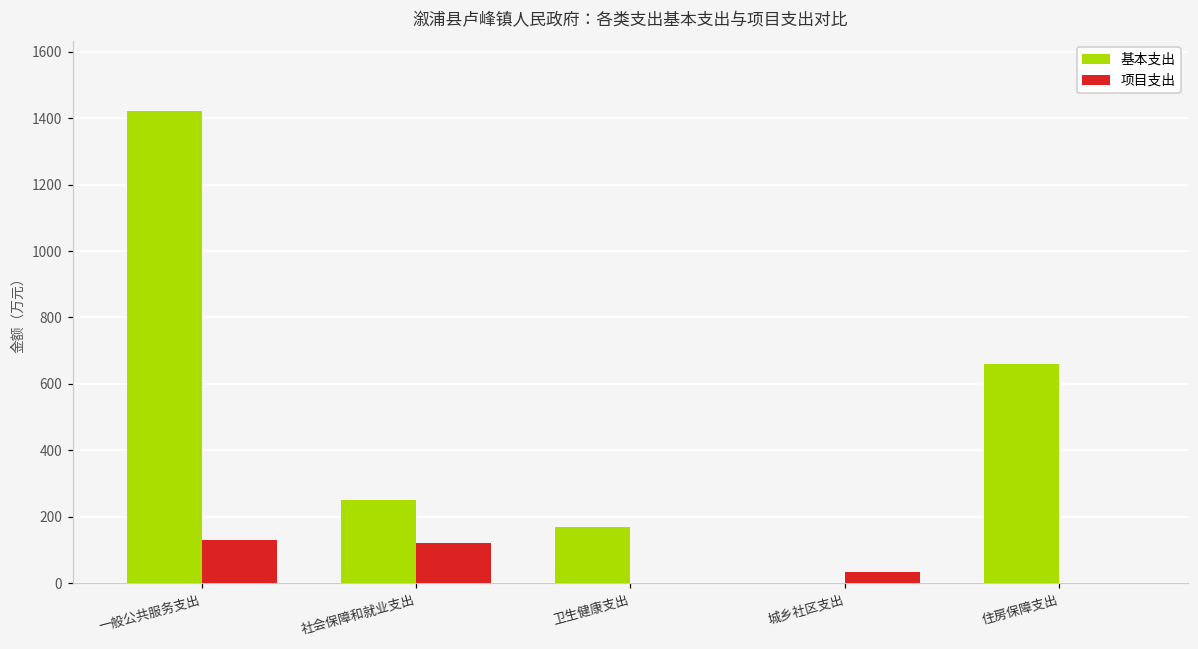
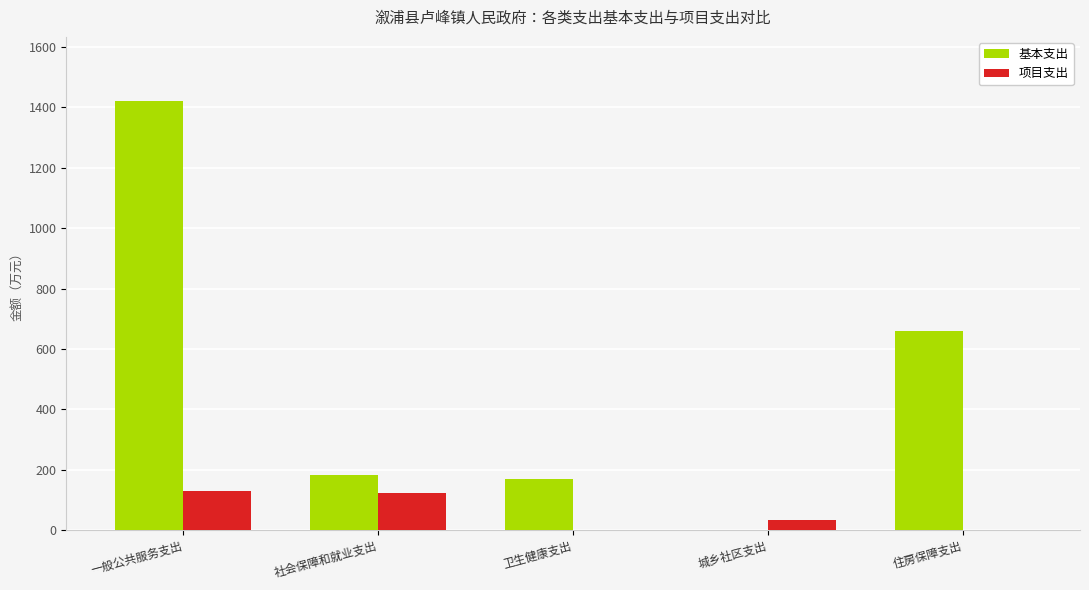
基本支出, 社会保障和就业支出: 250 -> 180
